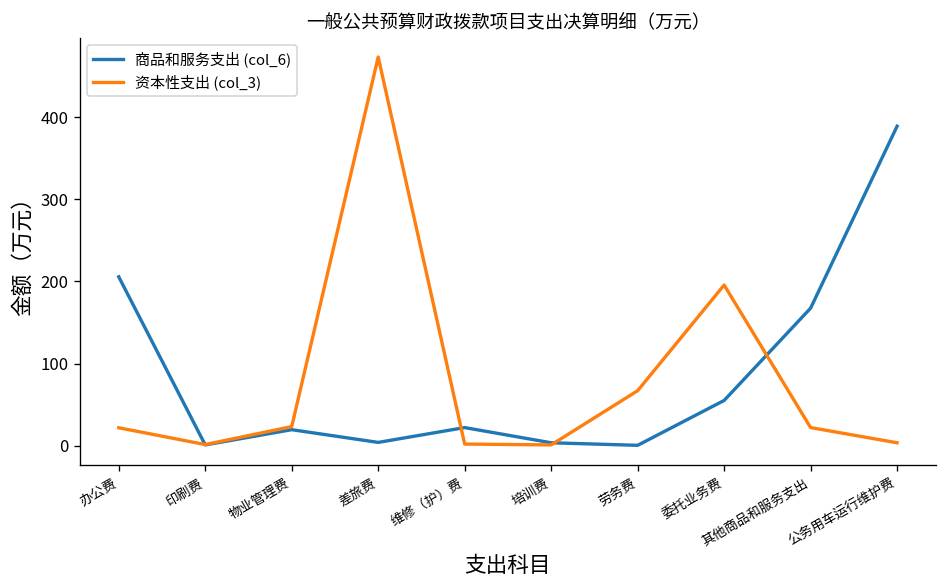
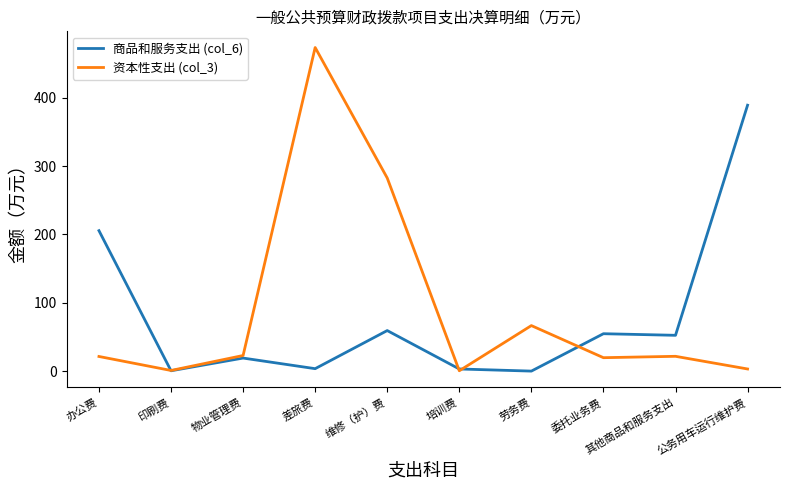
商品和服务支出 (col_6), 维修（护）费: 20 -> 60
资本性支出 (col_3), 维修（护）费: 0 -> 280
资本性支出 (col_3), 委托业务费: 200 -> 20
商品和服务支出 (col_6), 其他商品和服务支出: 170 -> 50
